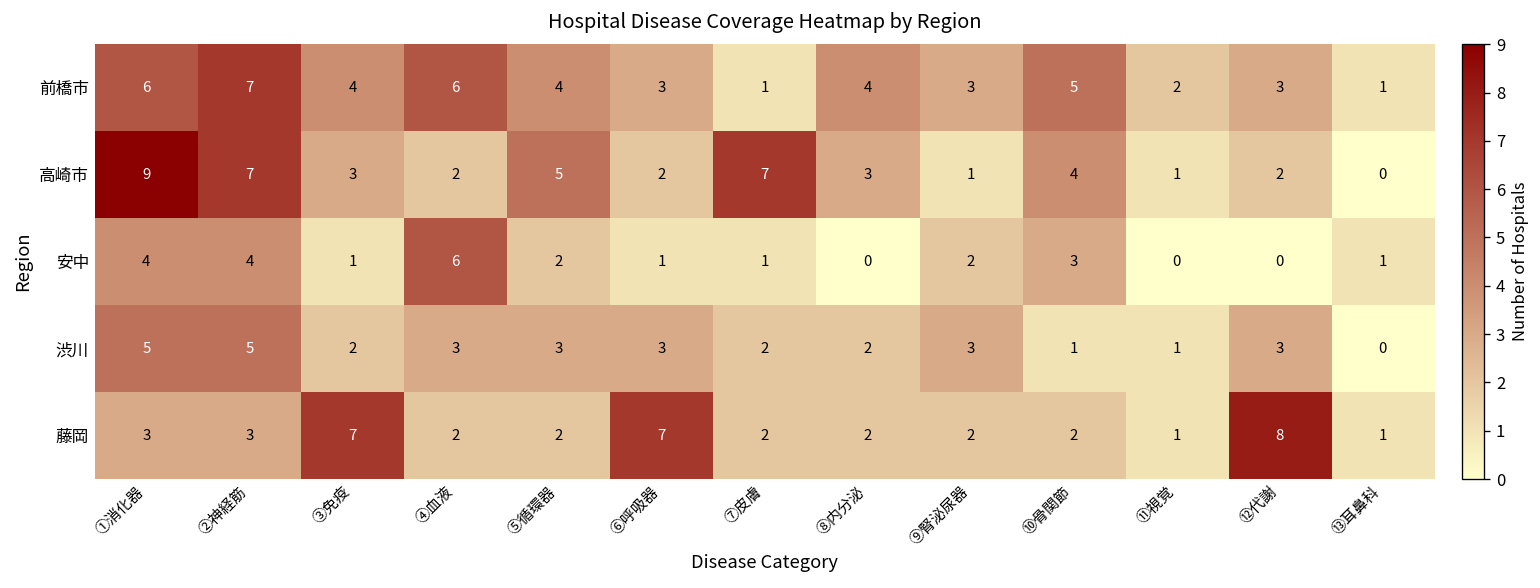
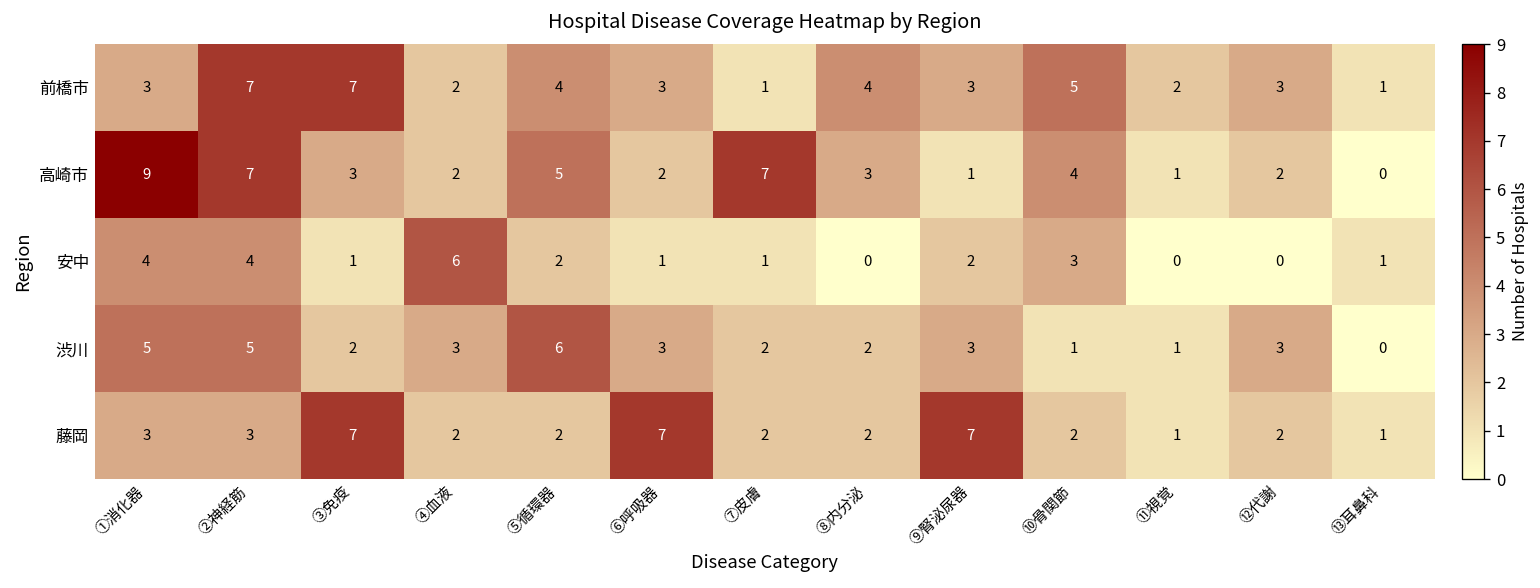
前橋市, ①消化器: 6 -> 3
前橋市, ③免疫: 4 -> 7
前橋市, ④血液: 6 -> 2
渋川, ⑤循環器: 3 -> 6
藤岡, ⑨腎泌尿器: 2 -> 7
藤岡, ⑫代謝: 8 -> 2
